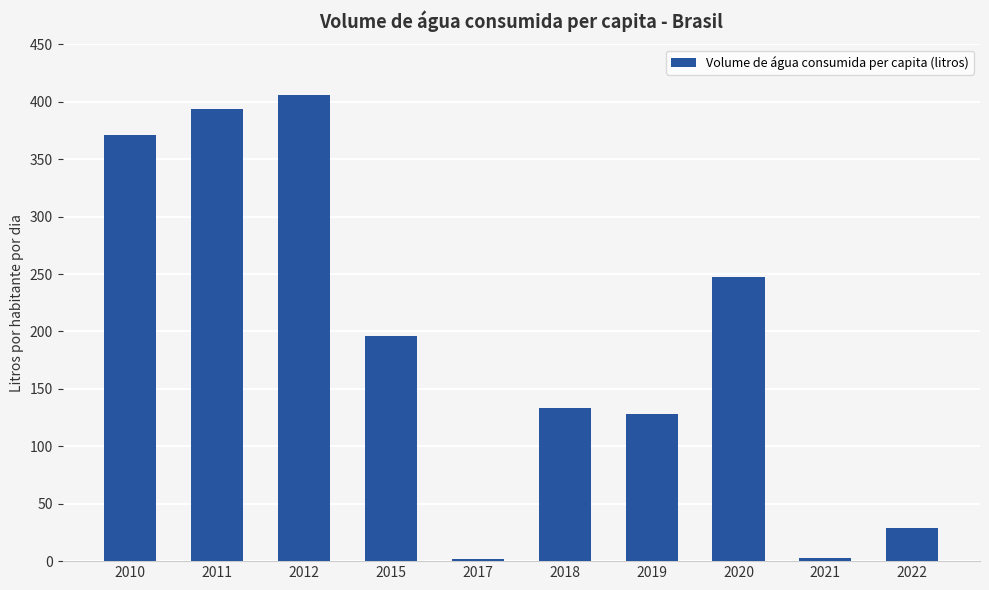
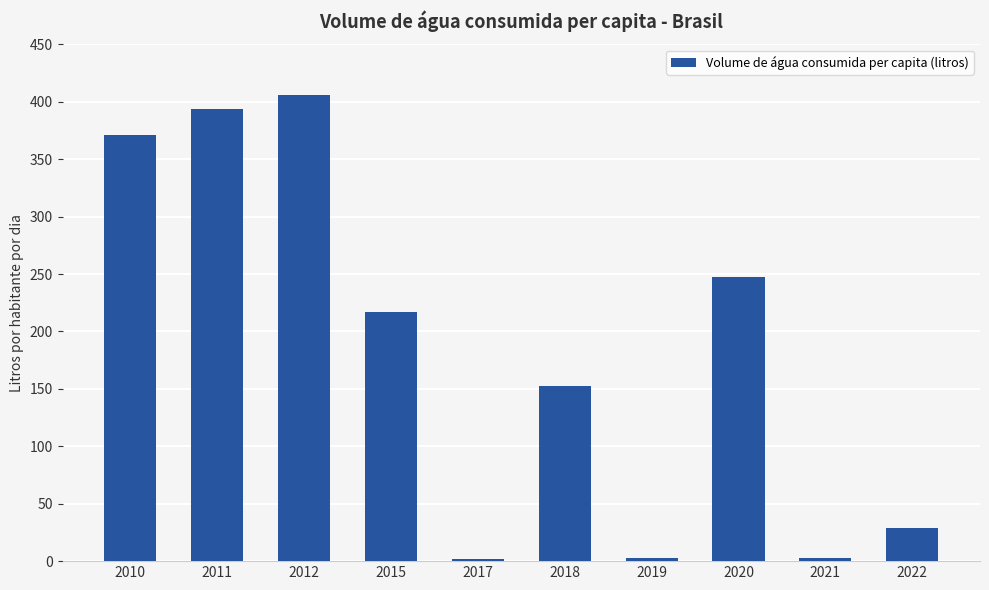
2015: 196 -> 217
2018: 134 -> 153
2019: 128 -> 2
